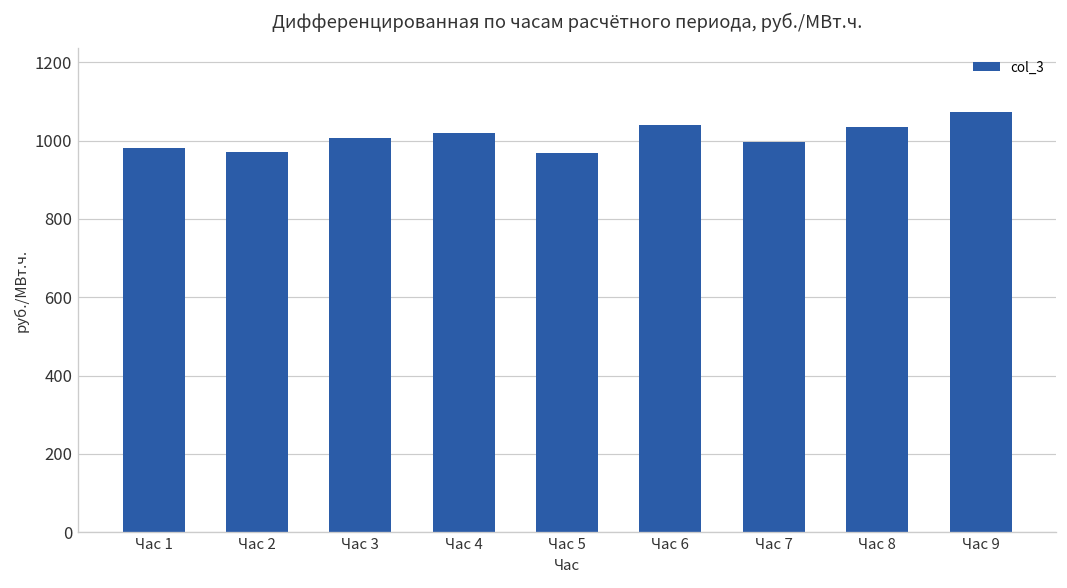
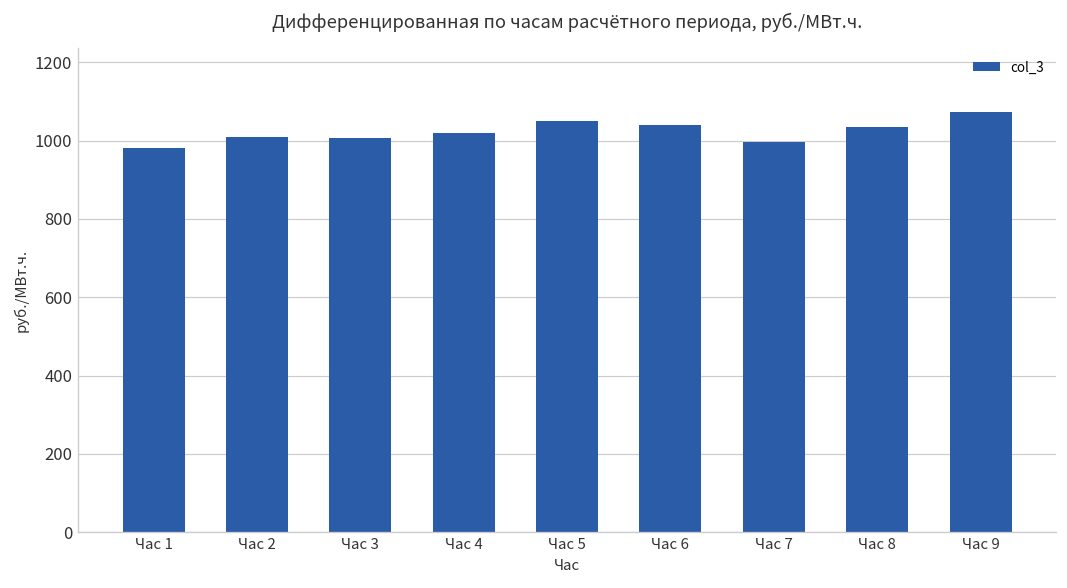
Час 2: 970 -> 1010
Час 5: 970 -> 1050
